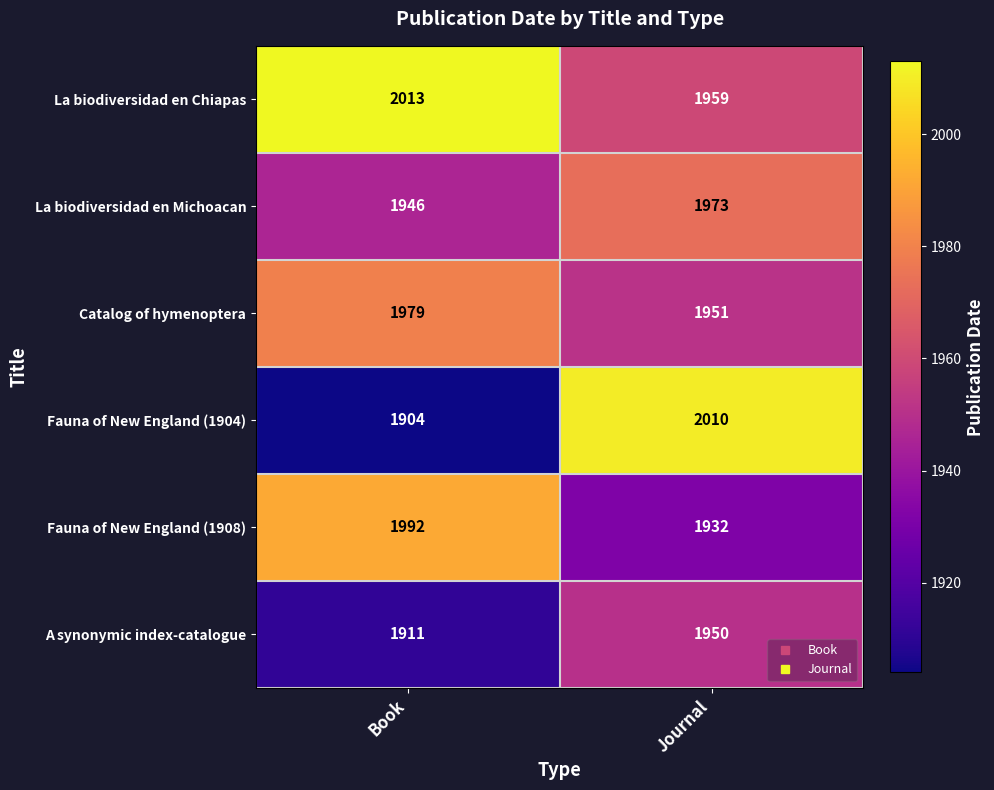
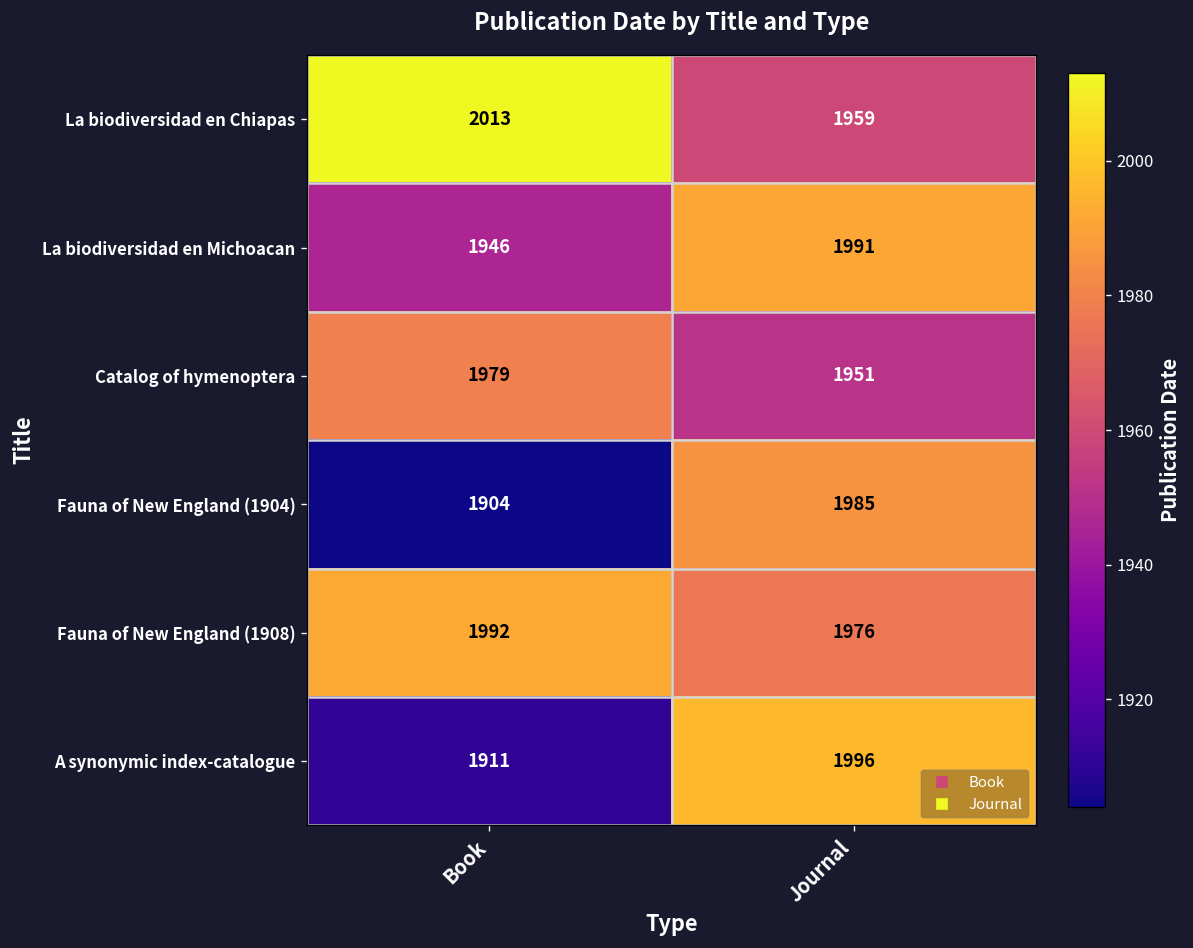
La biodiversidad en Michoacan, Journal: 1973 -> 1991
Fauna of New England (1904), Journal: 2010 -> 1985
Fauna of New England (1908), Journal: 1932 -> 1976
A synonymic index-catalogue, Journal: 1950 -> 1996
